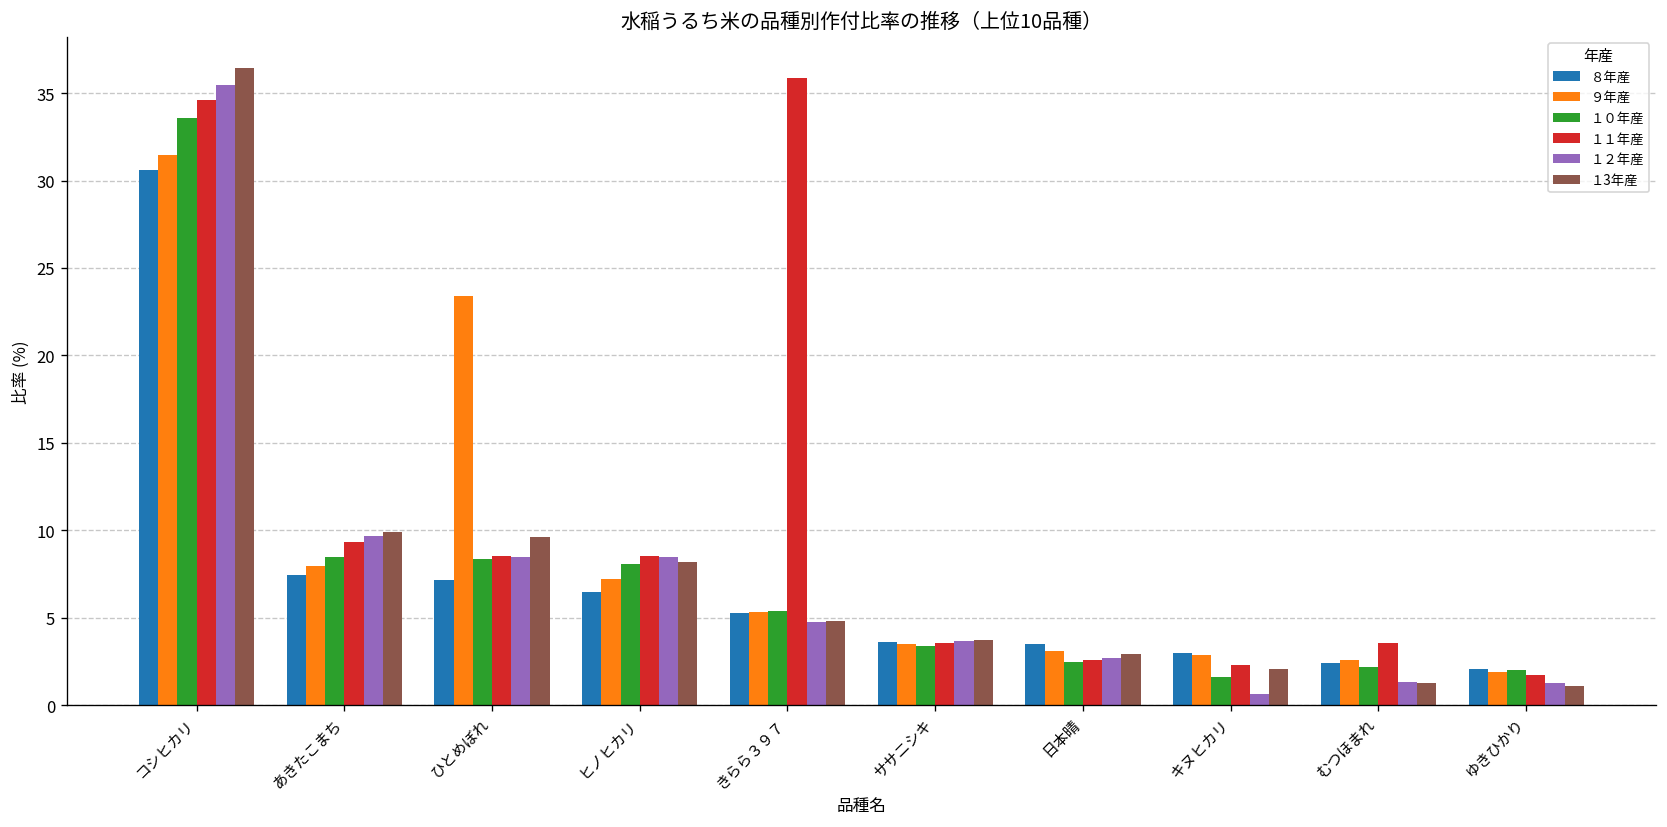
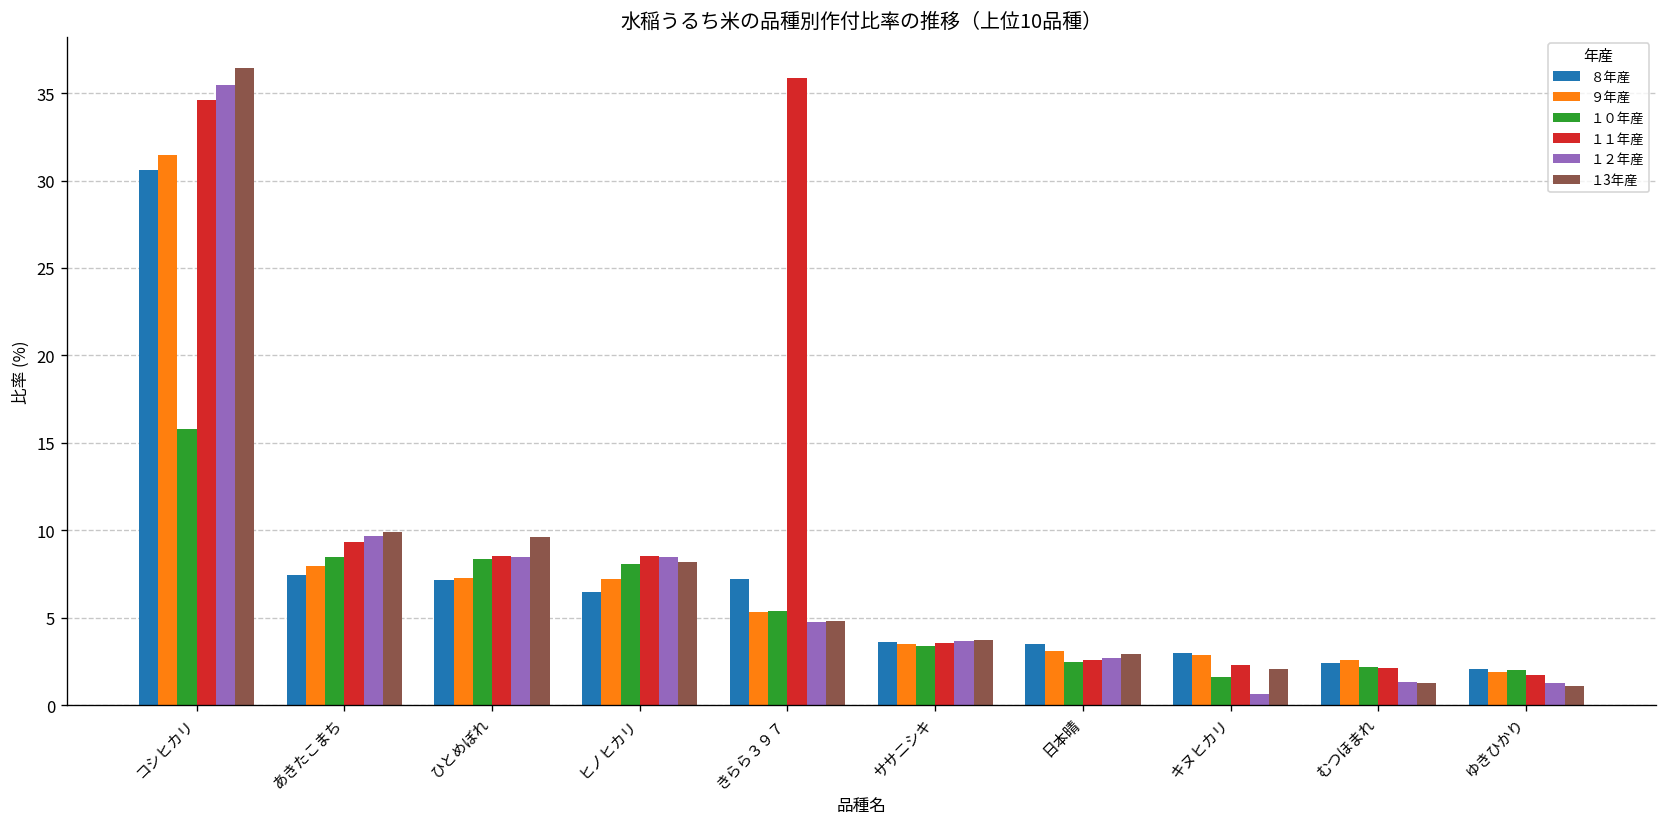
１０年産, コシヒカリ: 33.6 -> 15.8
９年産, ひとめぼれ: 23.4 -> 7.3
８年産, きらら３９７: 5.3 -> 7.2
１１年産, むつほまれ: 3.6 -> 2.1
